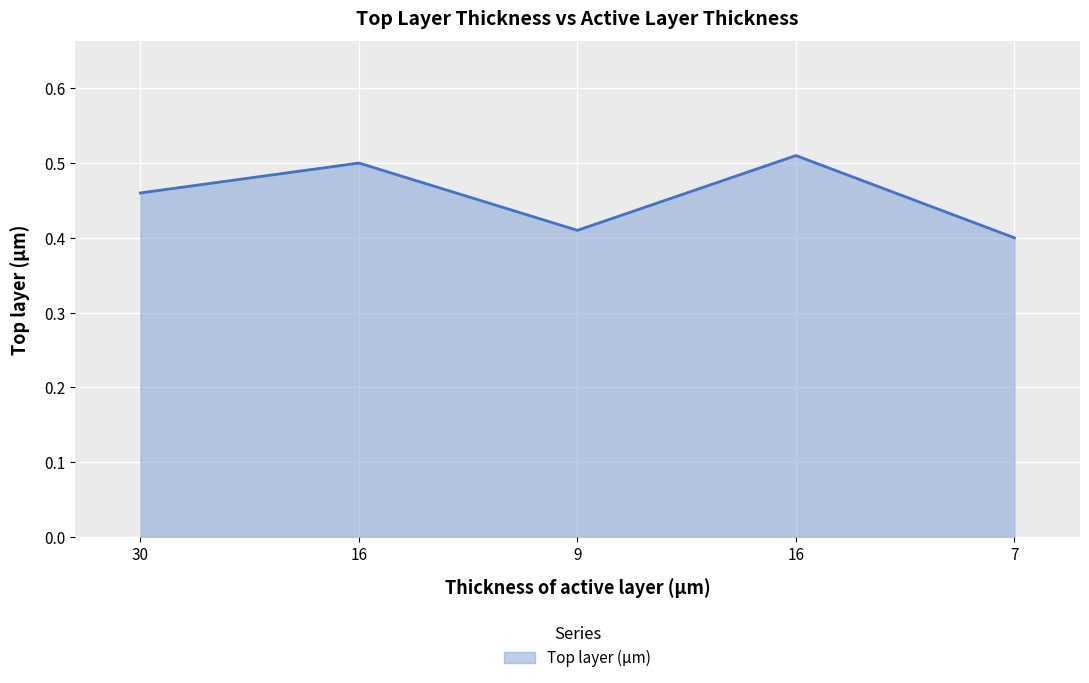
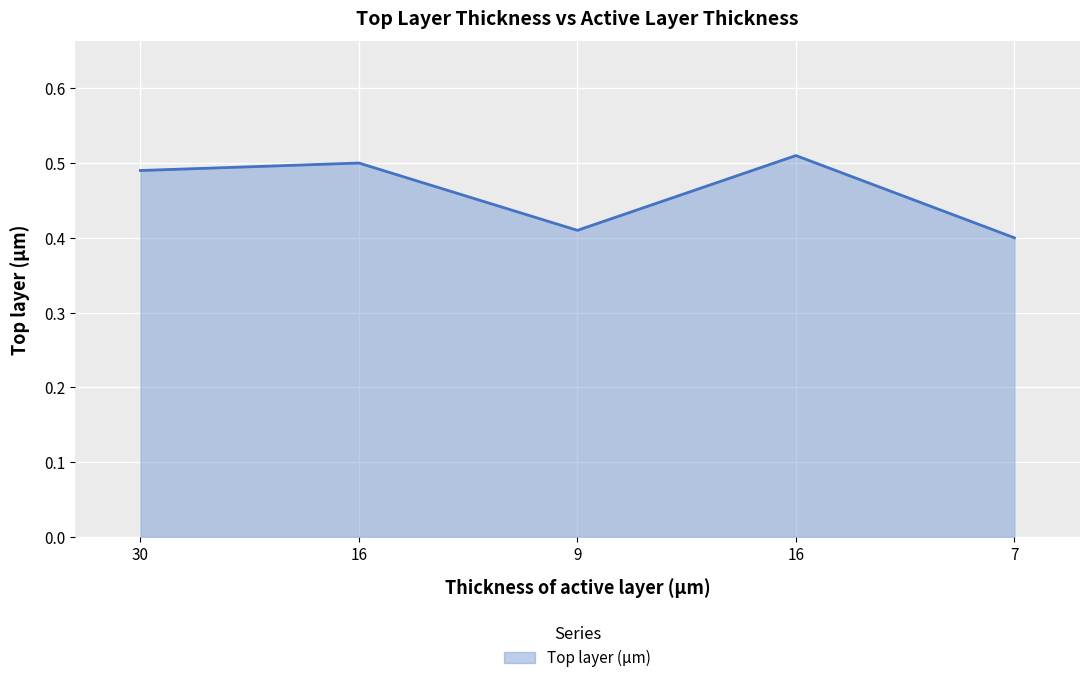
30: 0.46 -> 0.49
